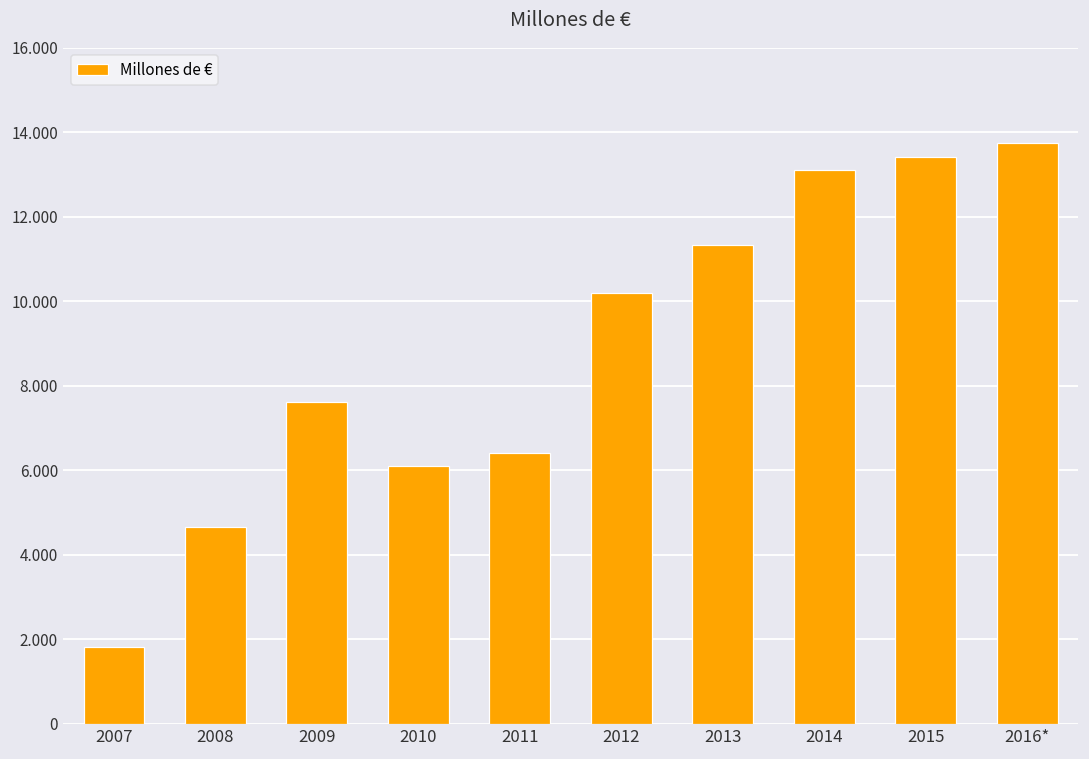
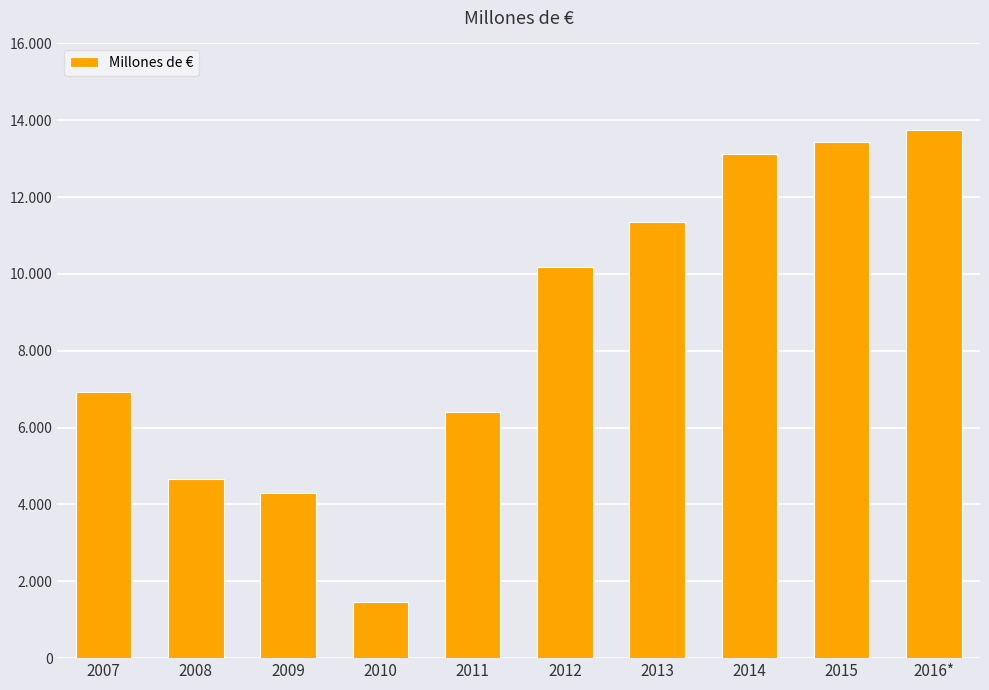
2007: 1.8 -> 6.9
2009: 7.6 -> 4.3
2010: 6.1 -> 1.5
